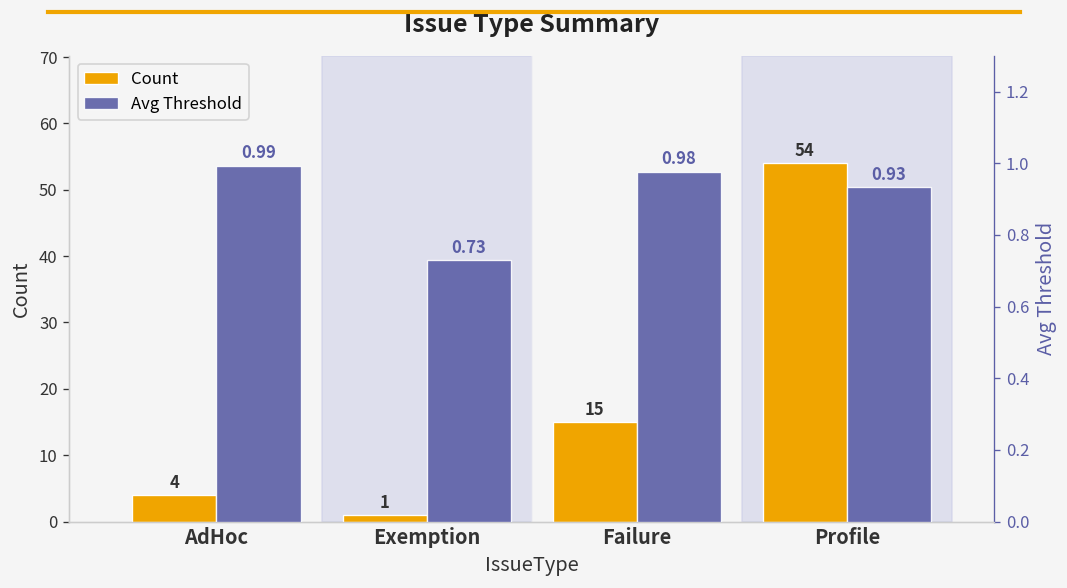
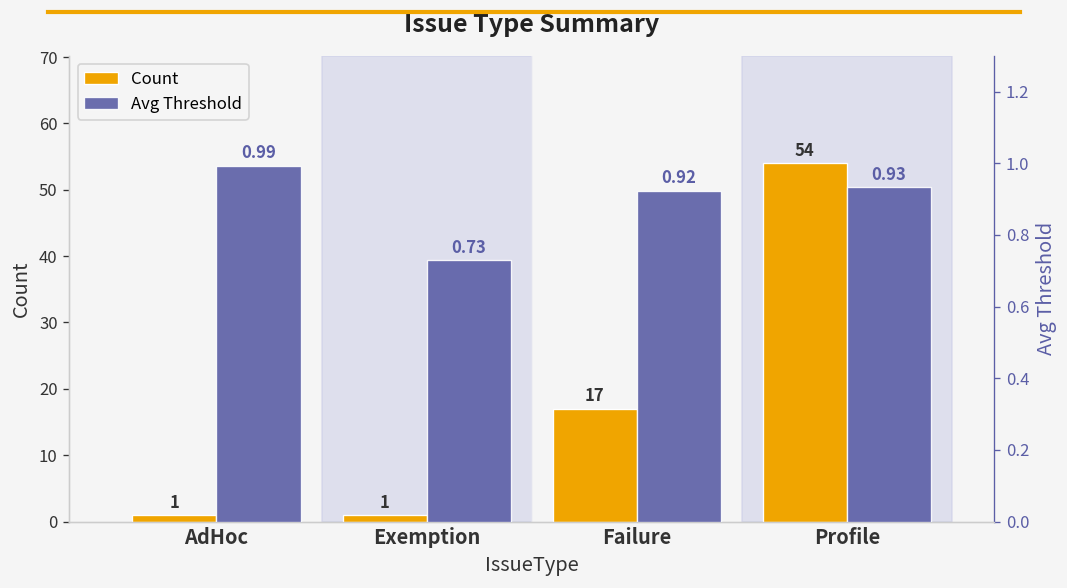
Count, AdHoc: 4 -> 1
Count, Failure: 15 -> 17
Avg Threshold, Failure: 0.98 -> 0.92
